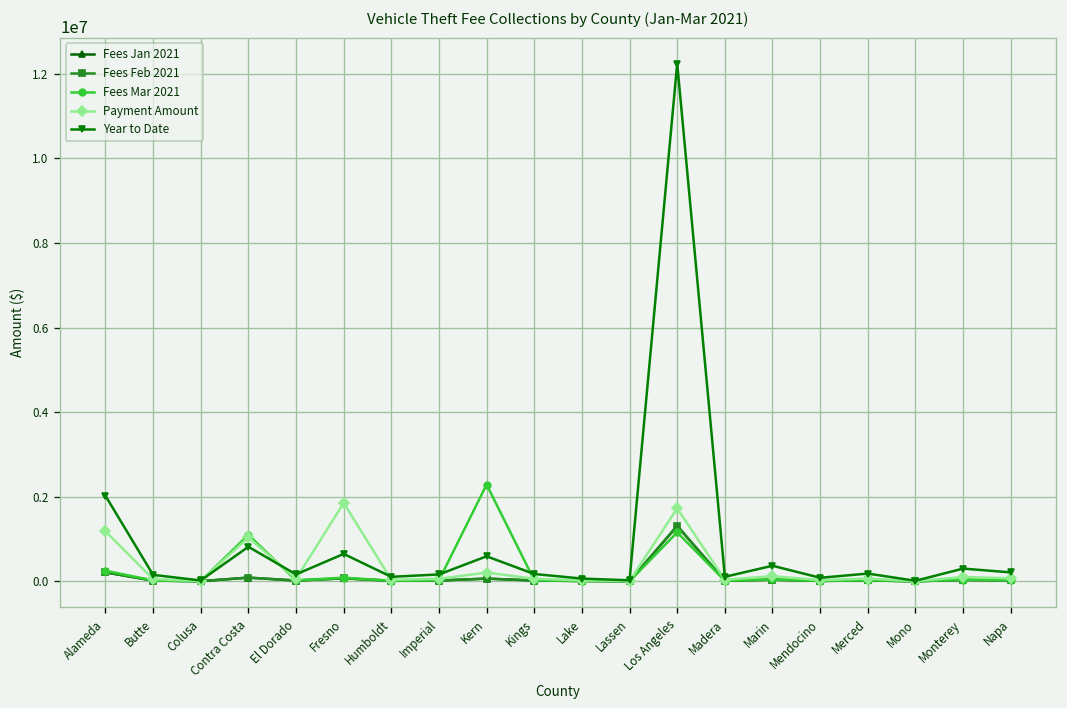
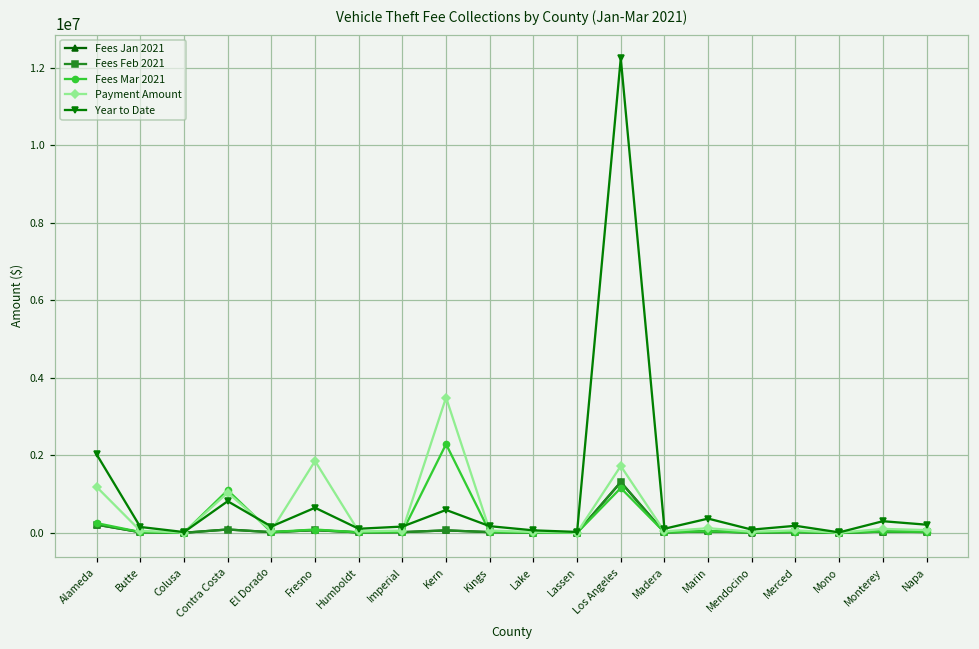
Payment Amount, Kern: 200000 -> 3500000
